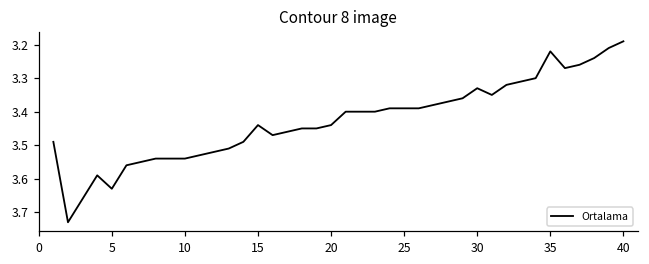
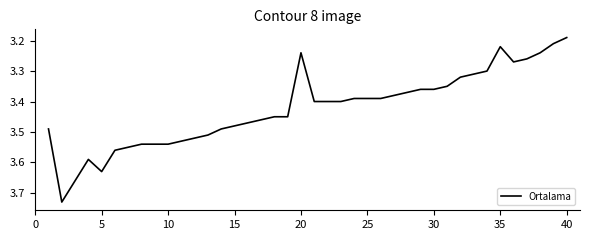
15: 3.44 -> 3.48
20: 3.44 -> 3.24
30: 3.33 -> 3.36
